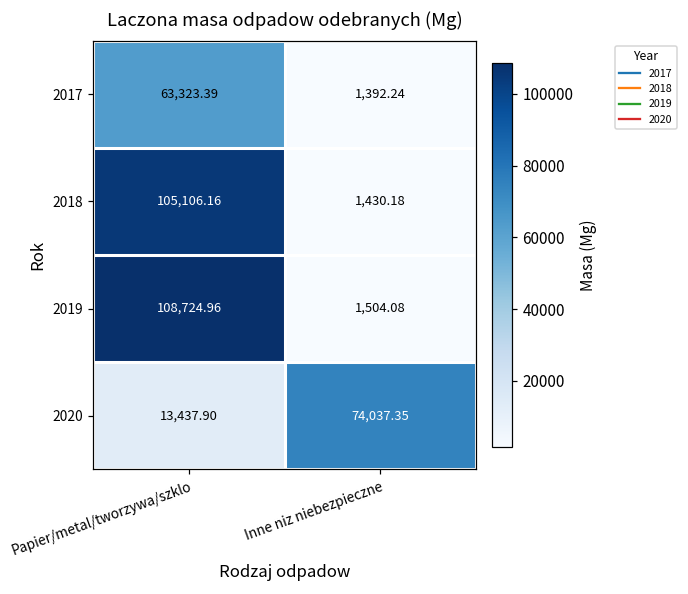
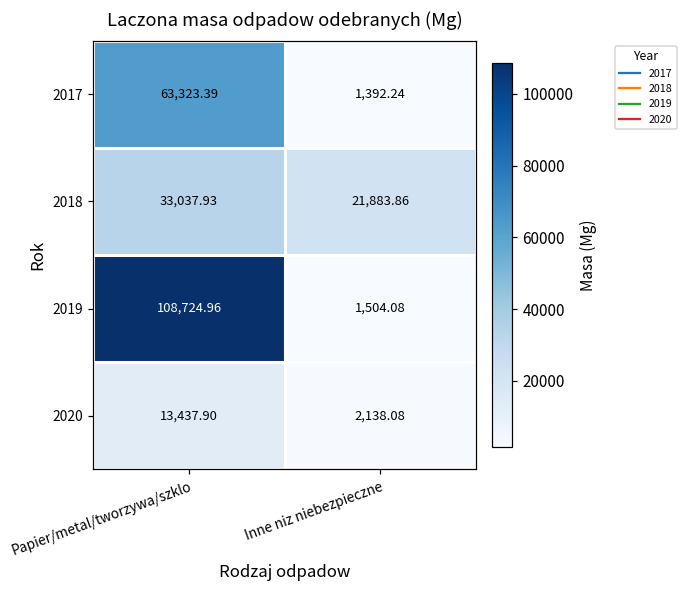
2018, Papier/metal/tworzywa/szklo: 105,106.16 -> 33,037.93
2018, Inne niz niebezpieczne: 1,430.18 -> 21,883.86
2020, Inne niz niebezpieczne: 74,037.35 -> 2,138.08
